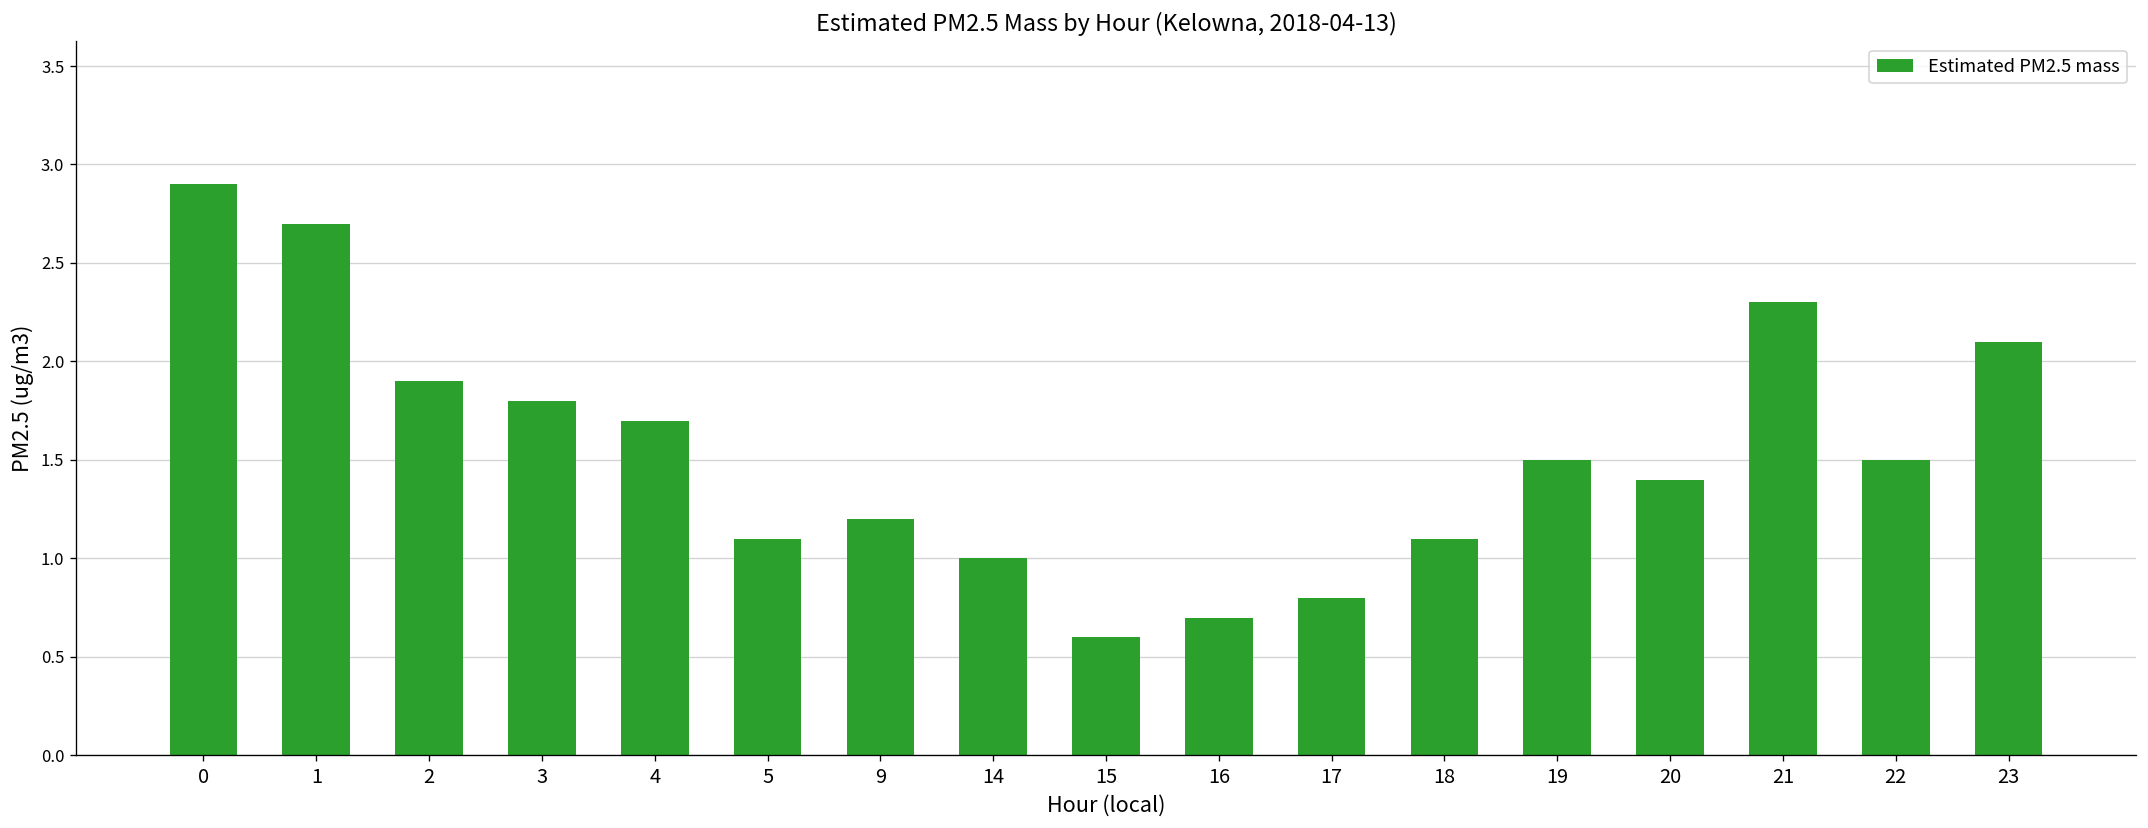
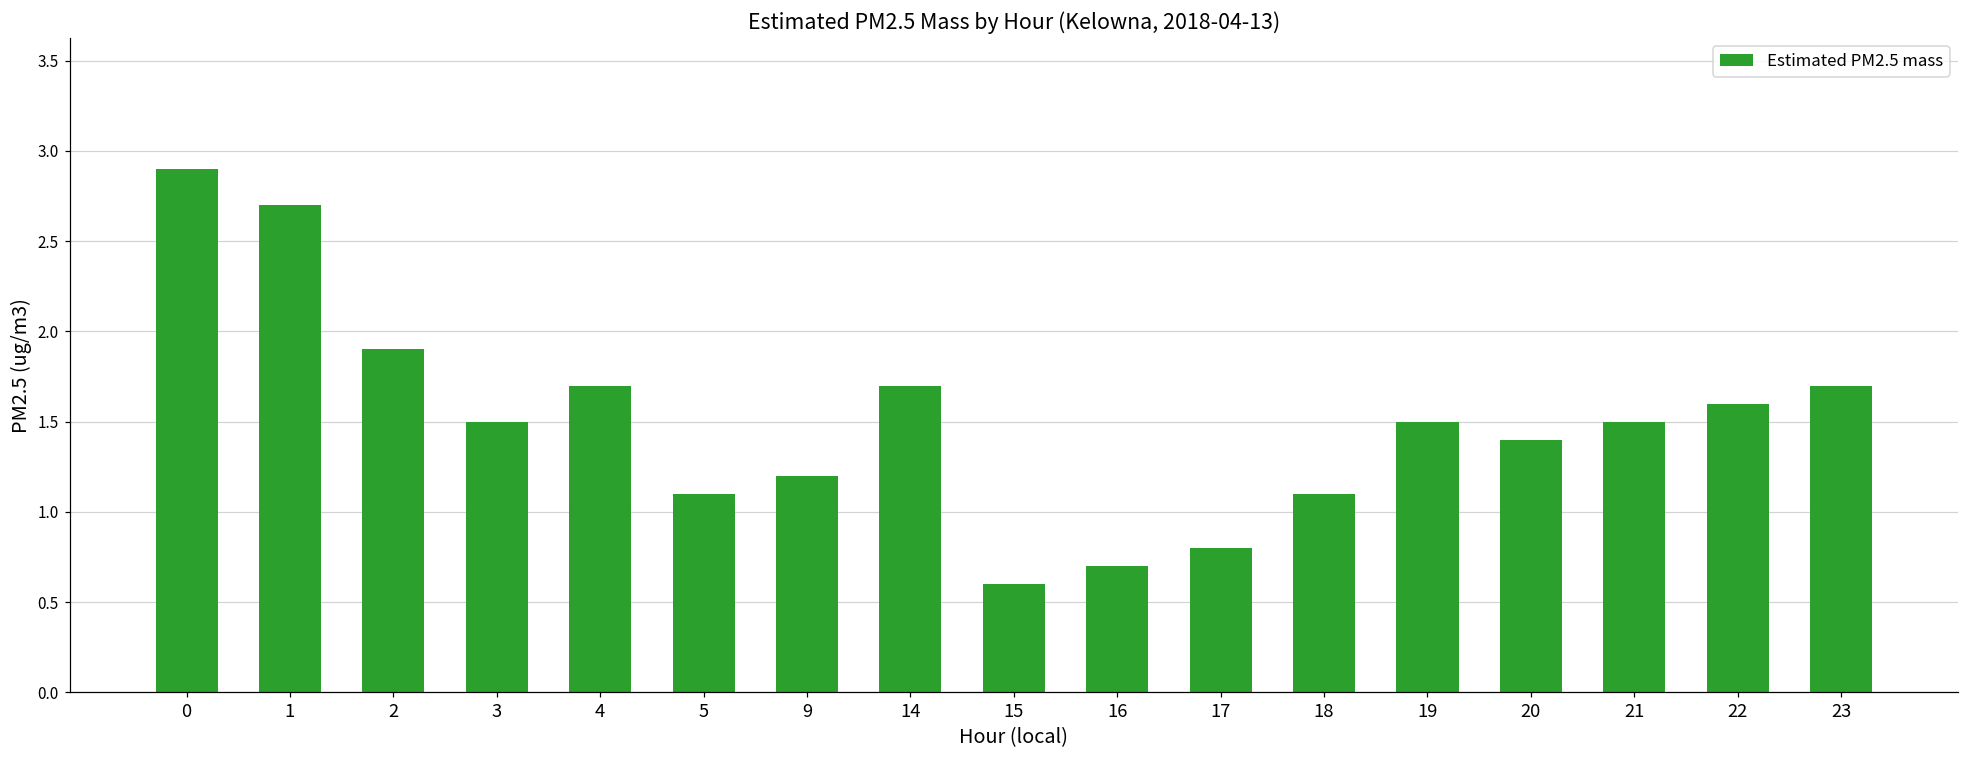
3: 1.8 -> 1.5
14: 1.0 -> 1.7
21: 2.3 -> 1.5
22: 1.5 -> 1.6
23: 2.1 -> 1.7
